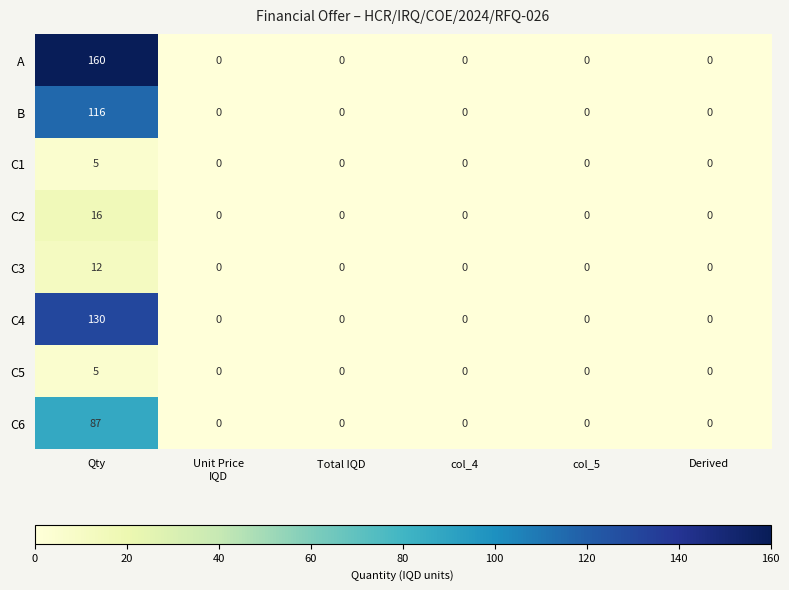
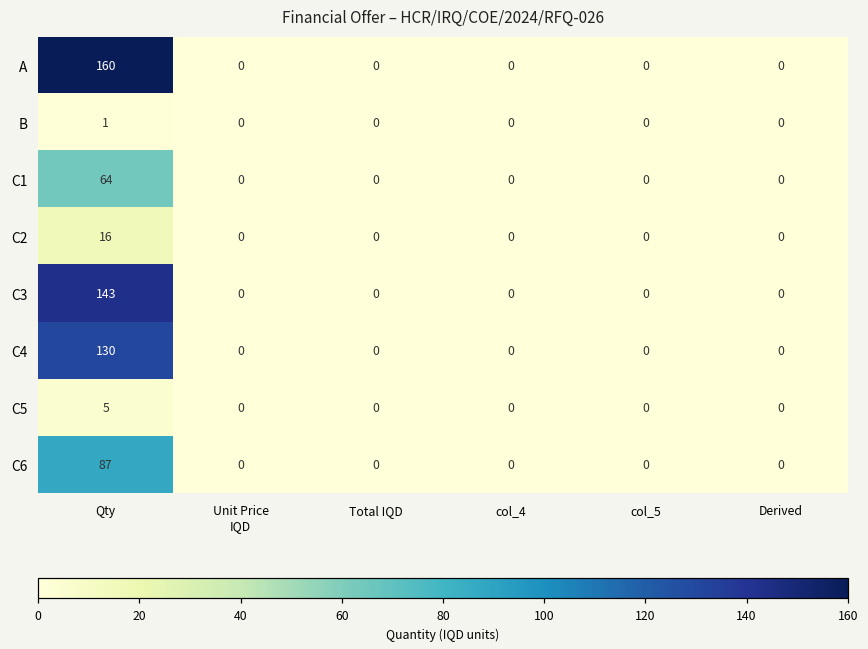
B, Qty: 116 -> 1
C1, Qty: 5 -> 64
C3, Qty: 12 -> 143
